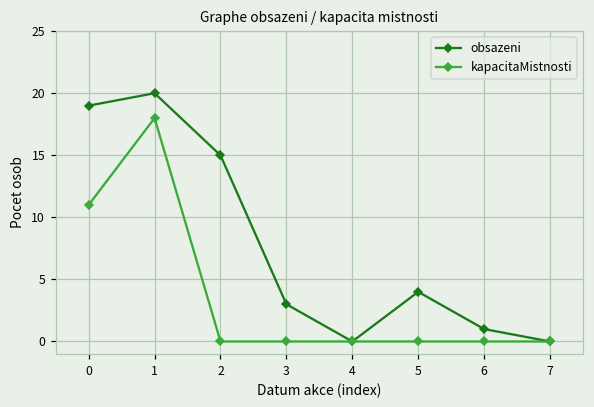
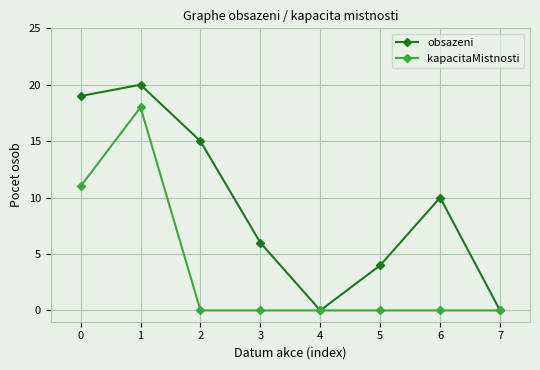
obsazeni, 3: 3 -> 6
obsazeni, 6: 1 -> 10
